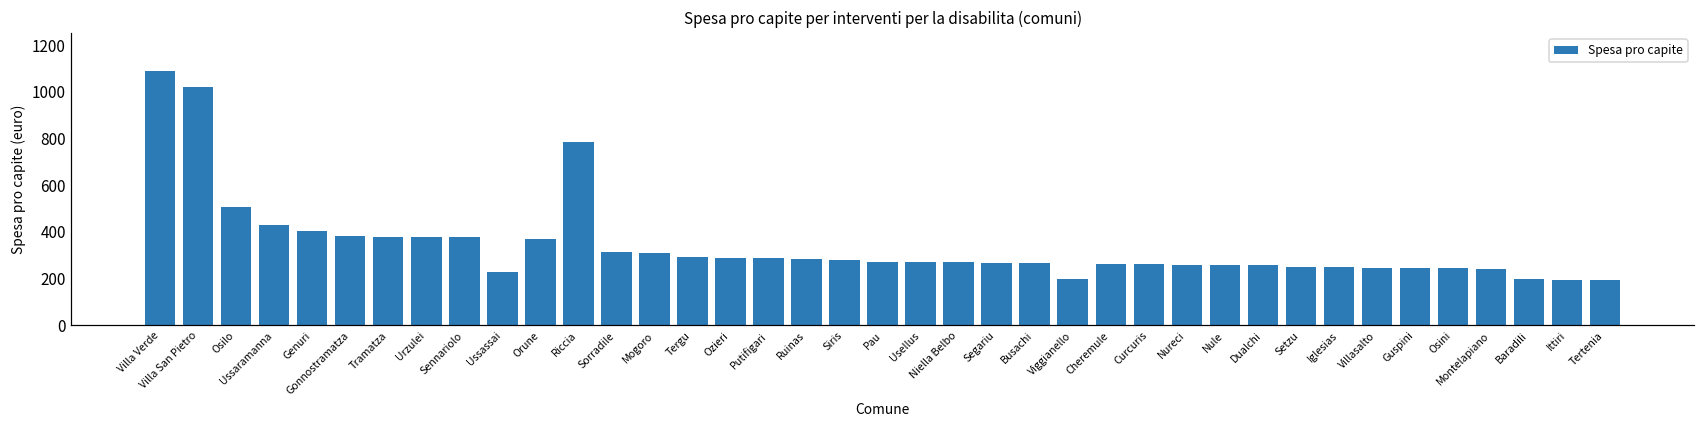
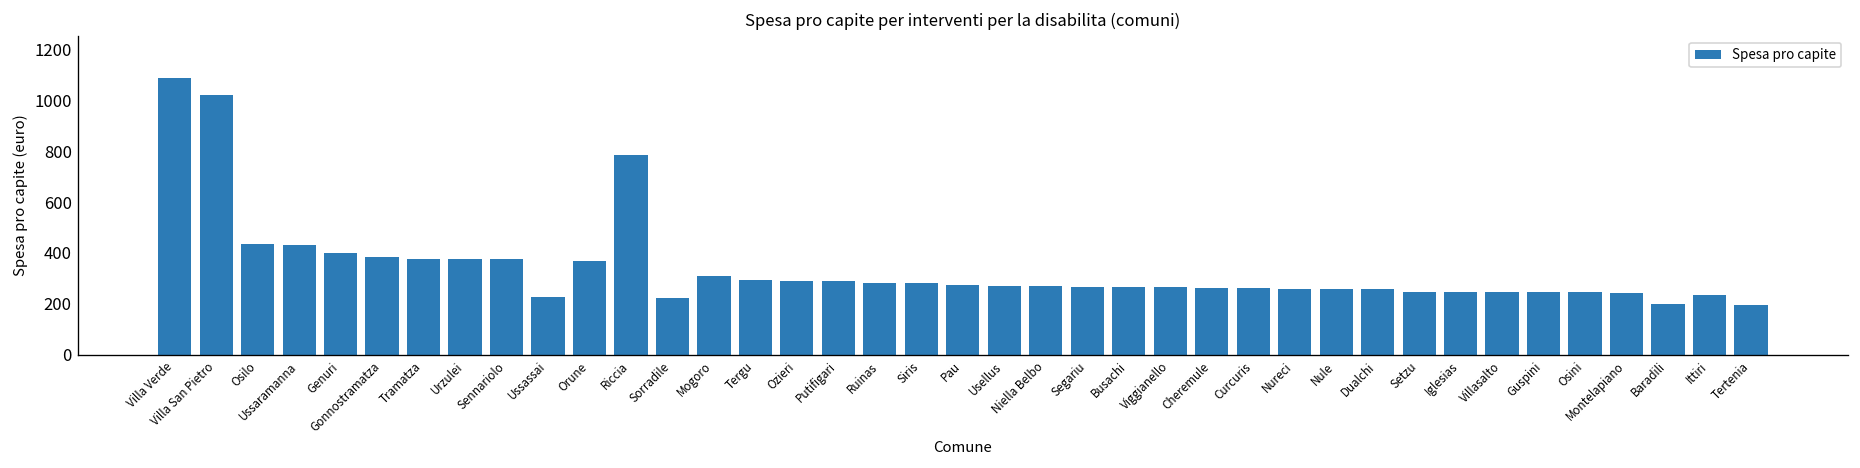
Osilo: 510 -> 440
Sorradile: 320 -> 220
Viggianello: 200 -> 260
Ittiri: 190 -> 230
